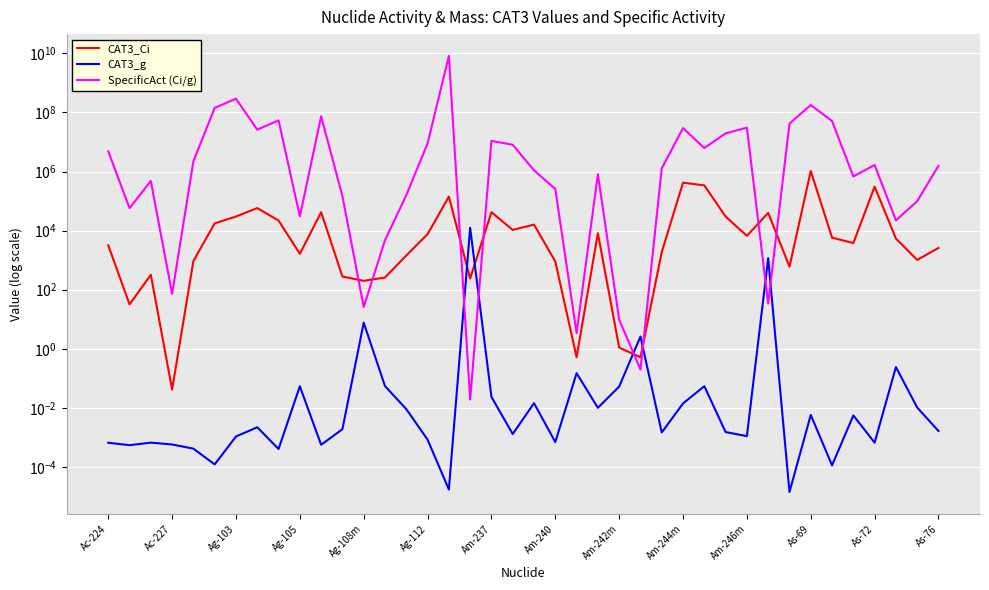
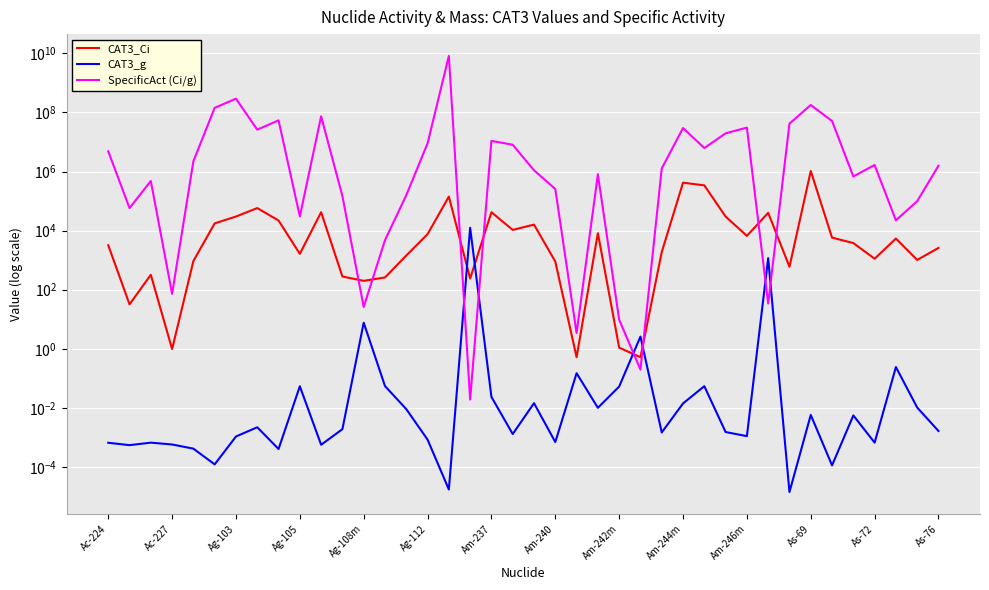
CAT3_Ci, Ac-227: 0.04 -> 1.0
CAT3_Ci, As-72: 300000 -> 1100
